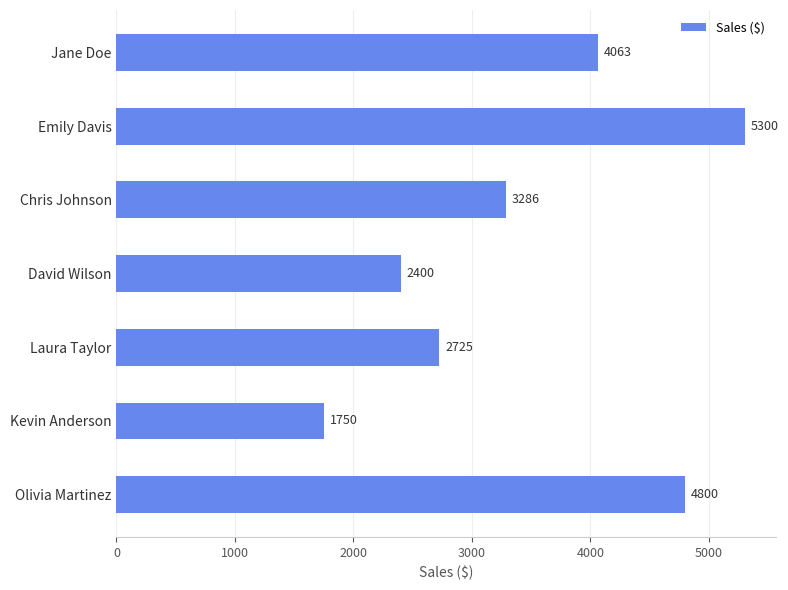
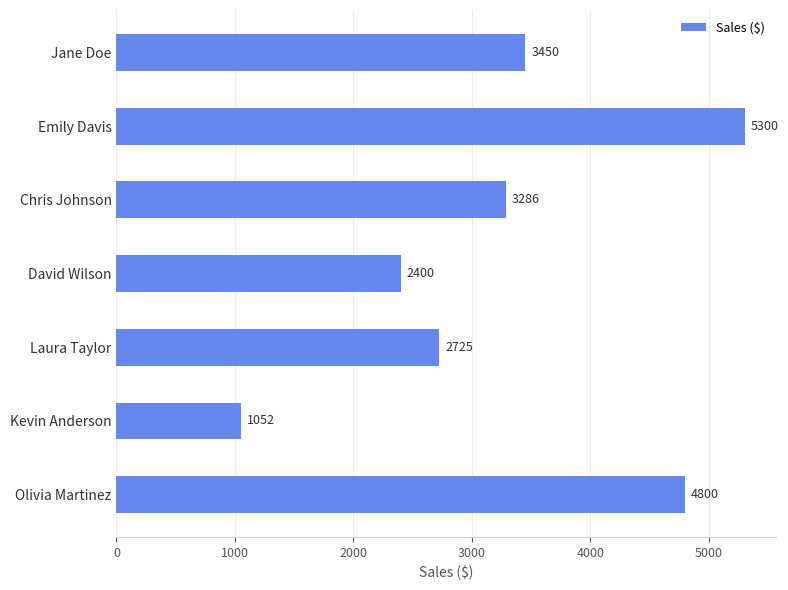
Jane Doe: 4063 -> 3450
Kevin Anderson: 1750 -> 1052
